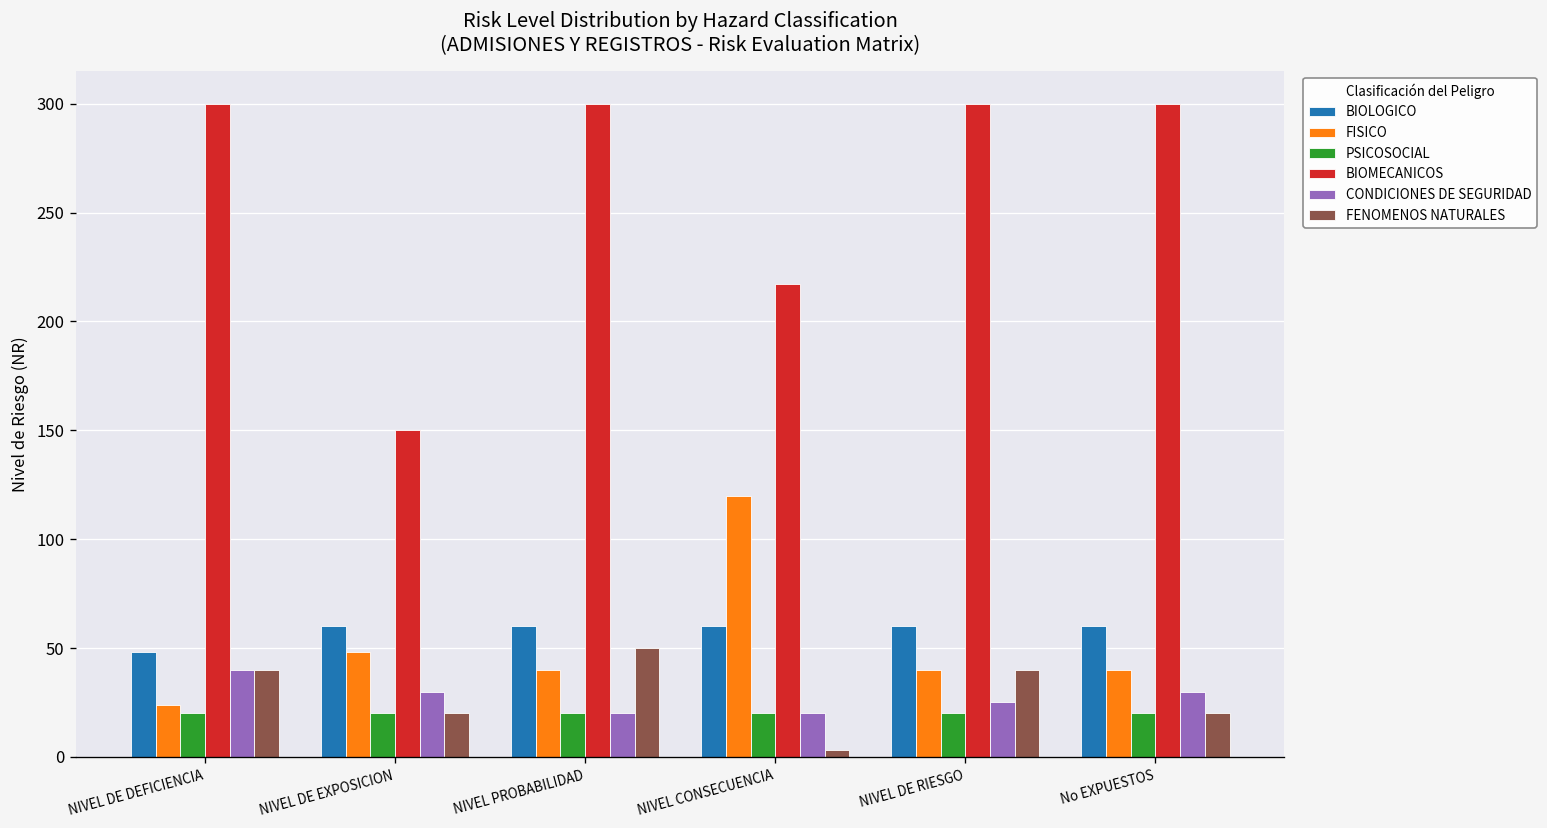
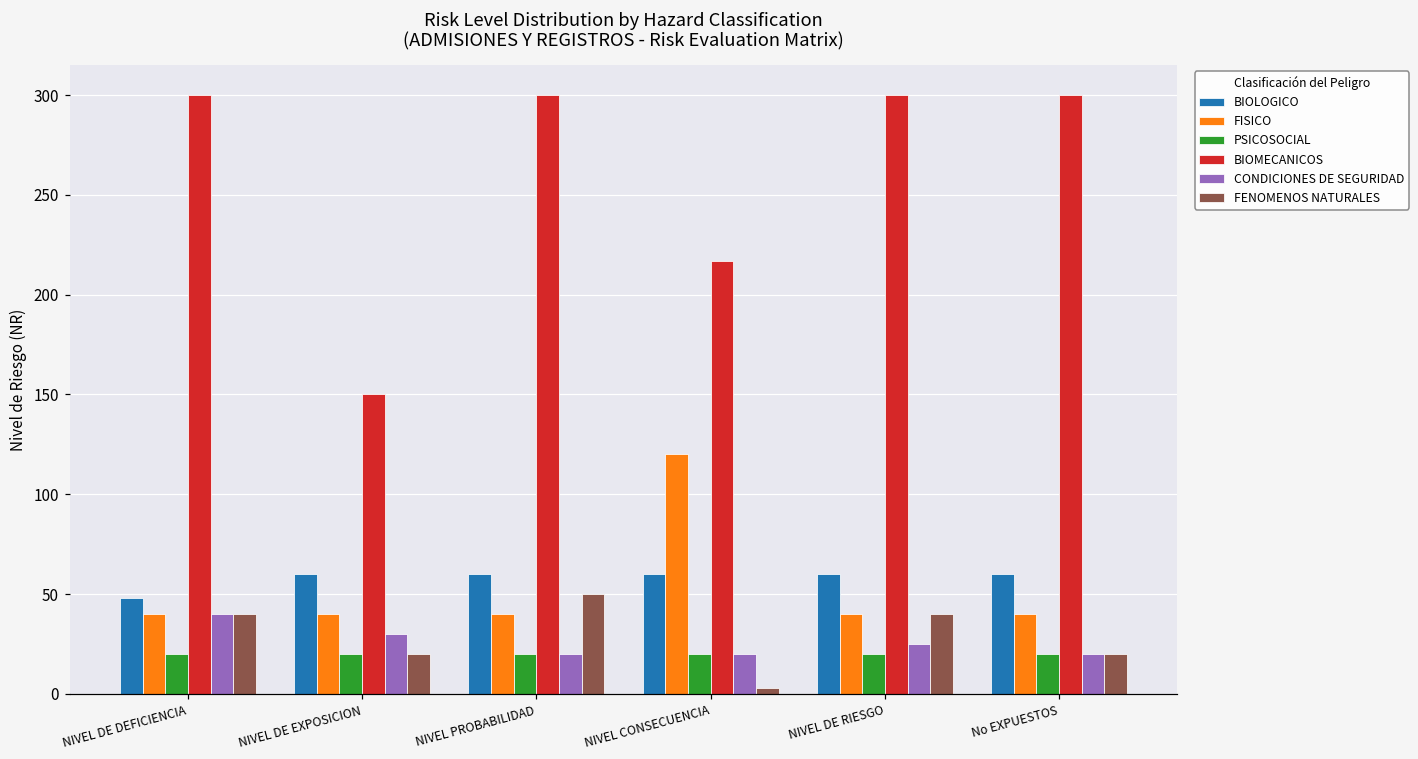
FISICO, NIVEL DE DEFICIENCIA: 24 -> 40
FISICO, NIVEL DE EXPOSICION: 48 -> 40
CONDICIONES DE SEGURIDAD, No EXPUESTOS: 30 -> 20
